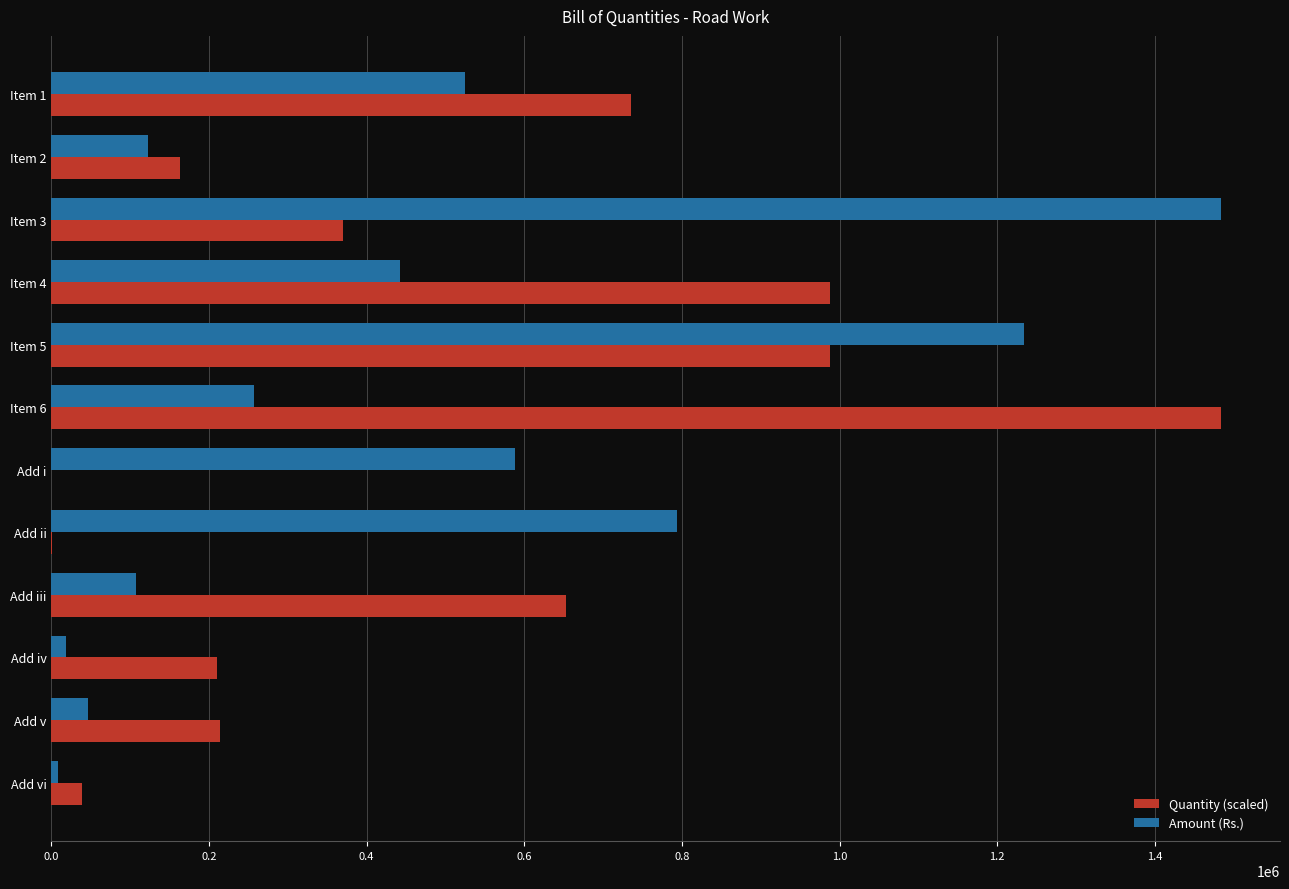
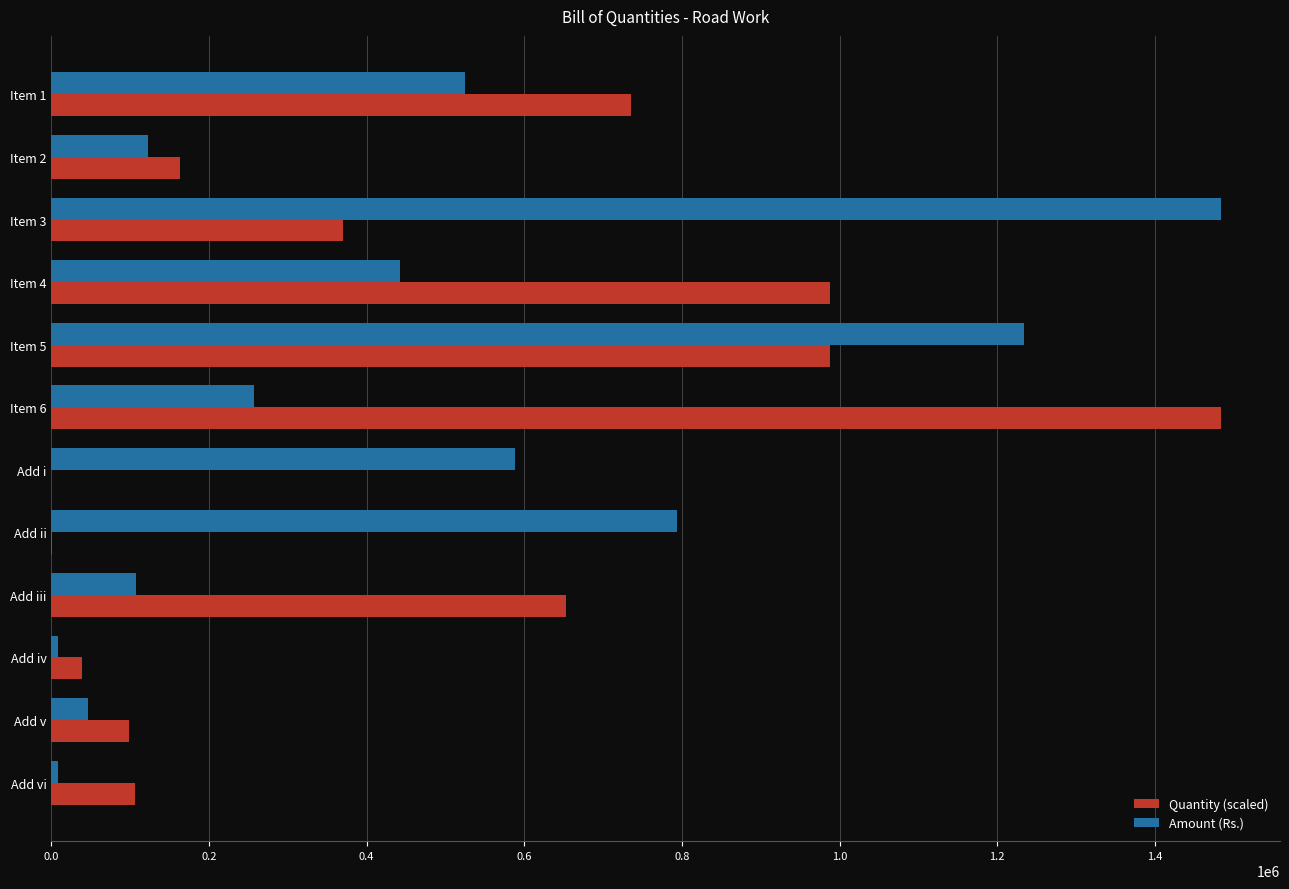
Amount (Rs.), Add iv: 20000 -> 10000
Quantity (scaled), Add iv: 210000 -> 40000
Quantity (scaled), Add v: 210000 -> 100000
Quantity (scaled), Add vi: 40000 -> 110000
